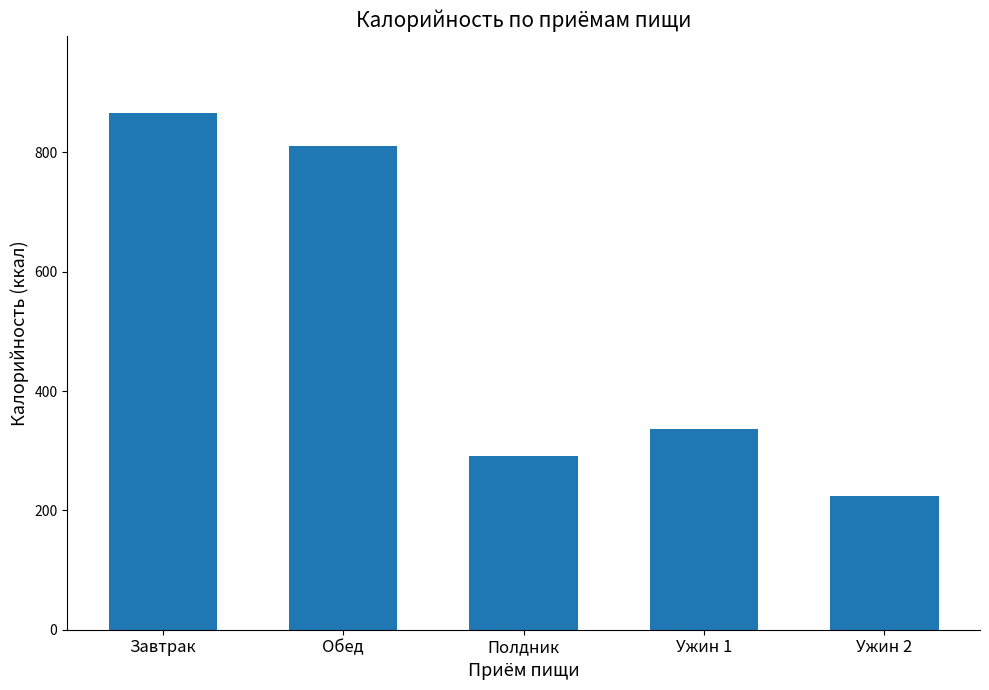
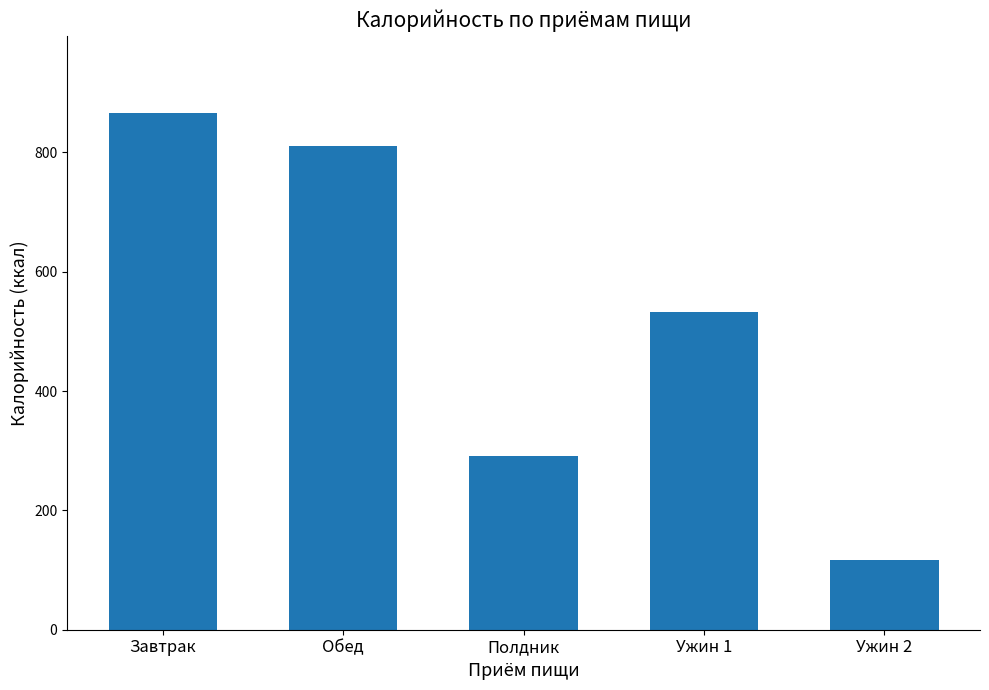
Ужин 1: 340 -> 530
Ужин 2: 220 -> 120
